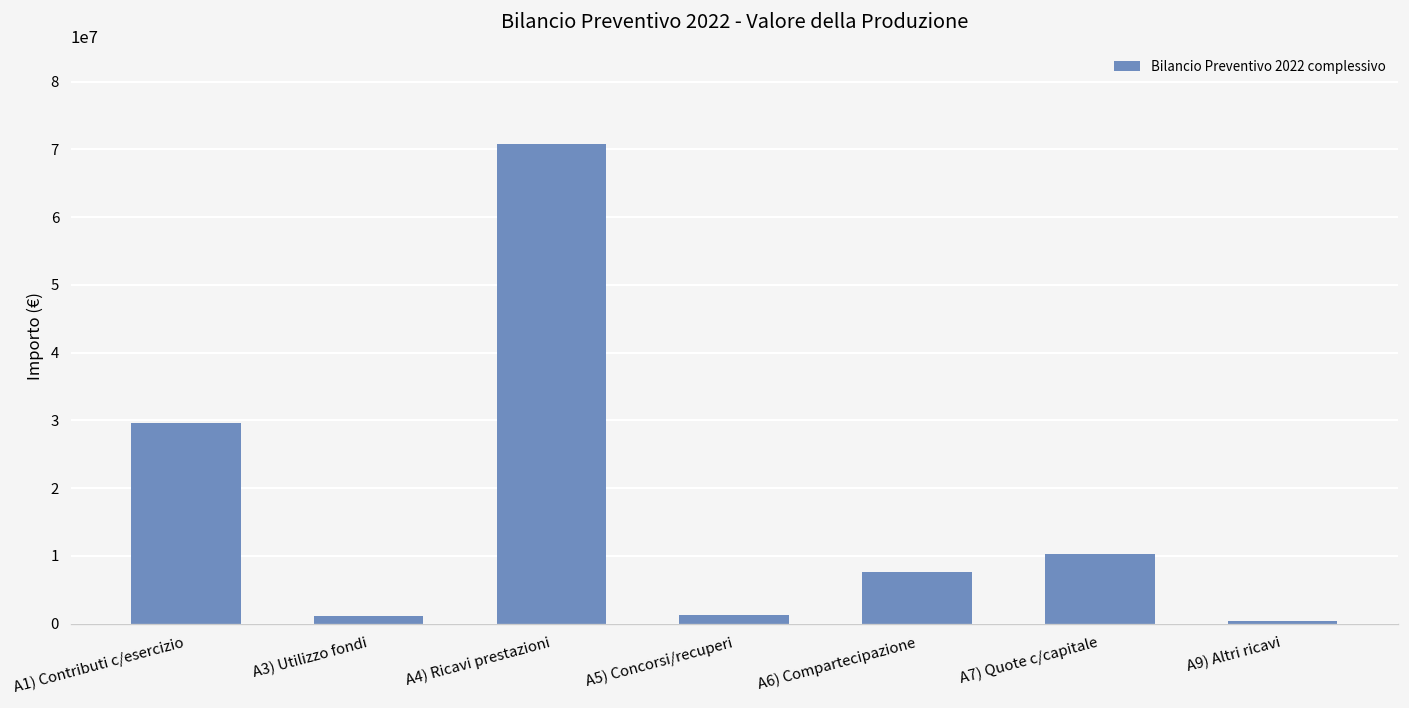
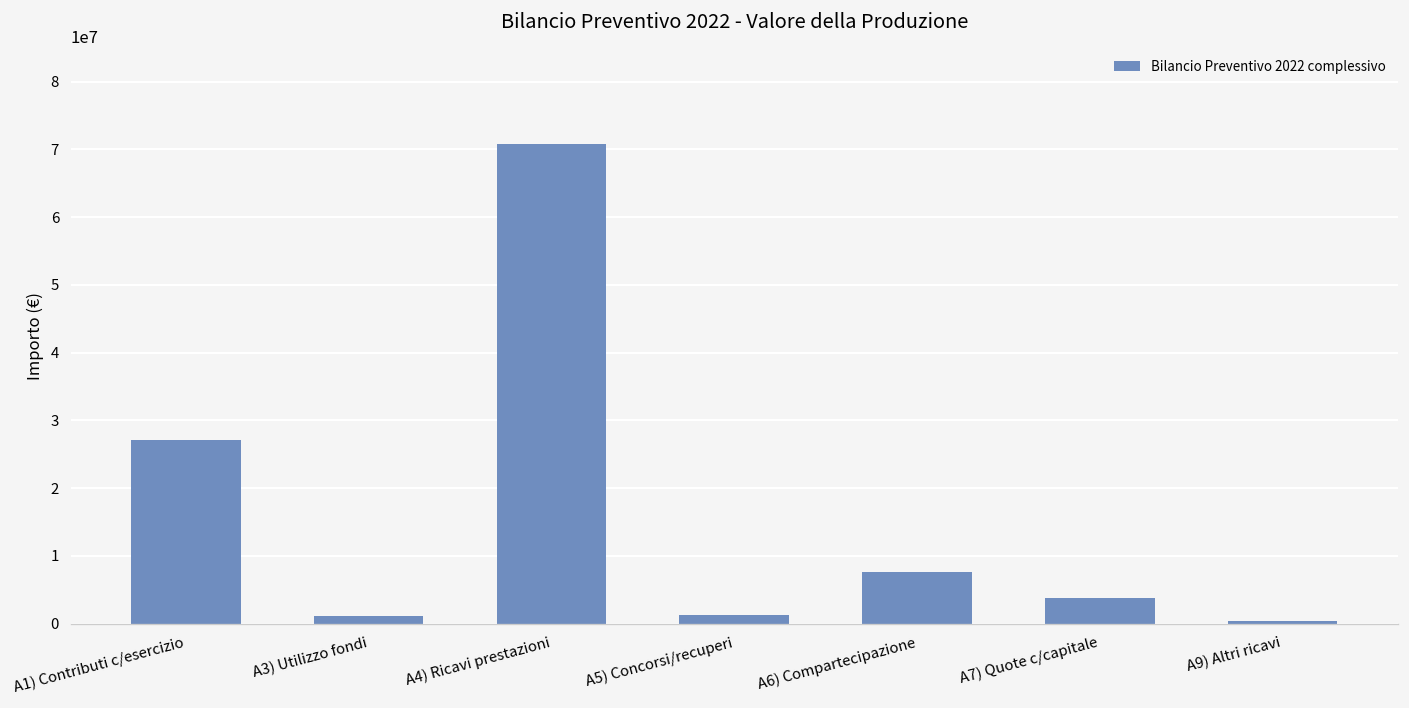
A1) Contributi c/esercizio: 30000000 -> 27000000
A7) Quote c/capitale: 10000000 -> 4000000
